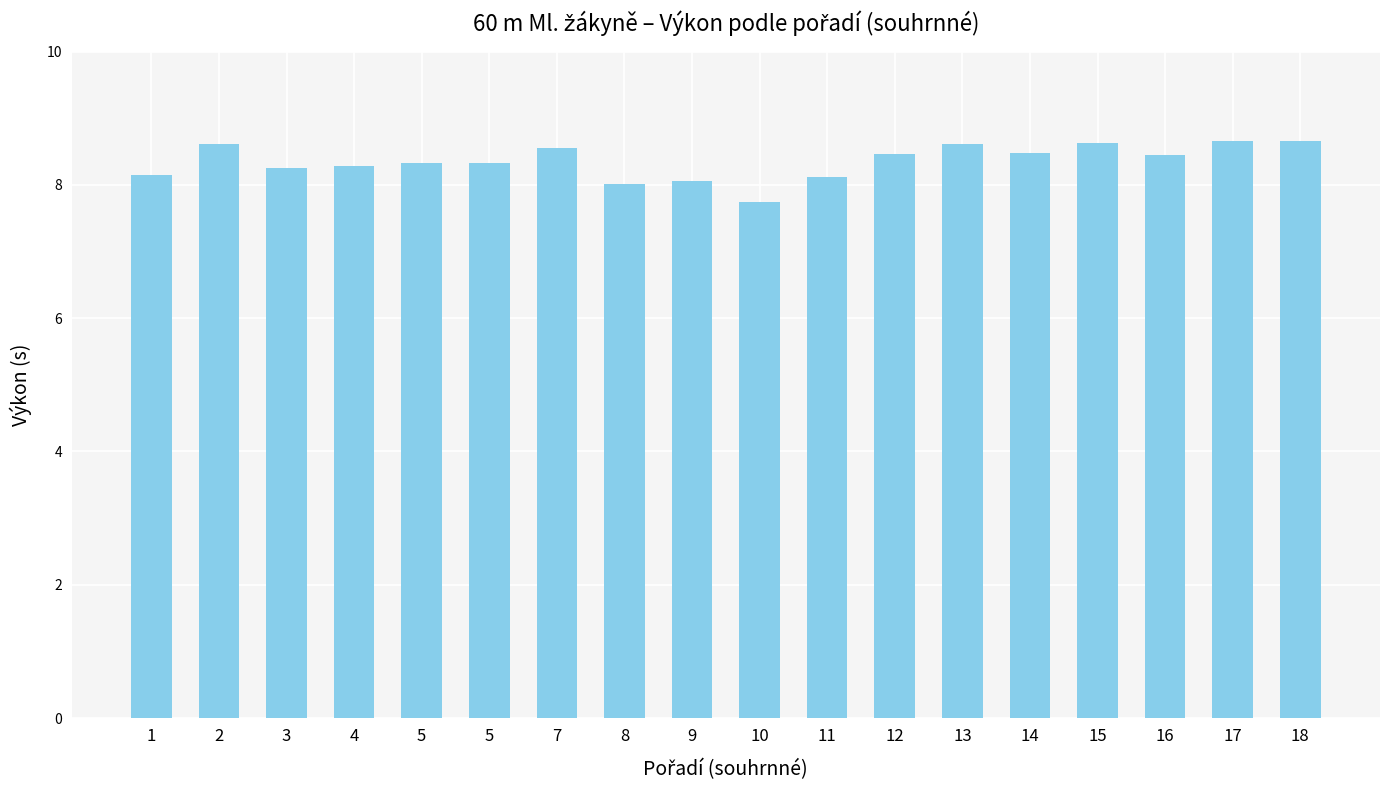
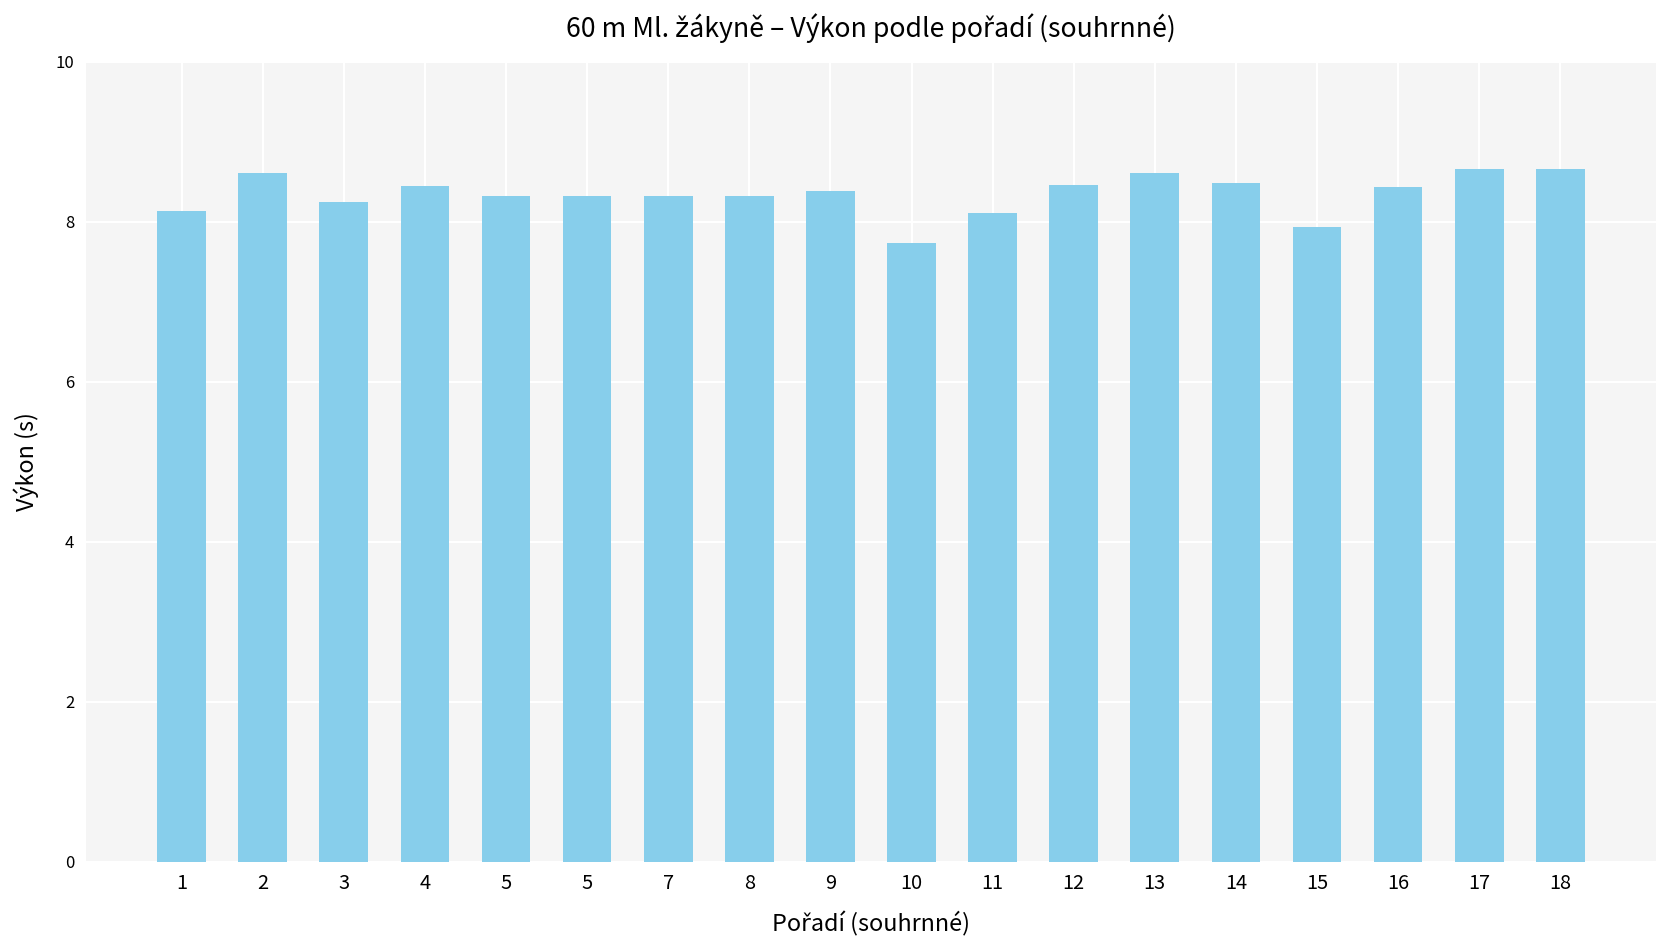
4: 8.3 -> 8.5
7: 8.6 -> 8.3
8: 8.0 -> 8.3
9: 8.1 -> 8.4
15: 8.6 -> 7.9
